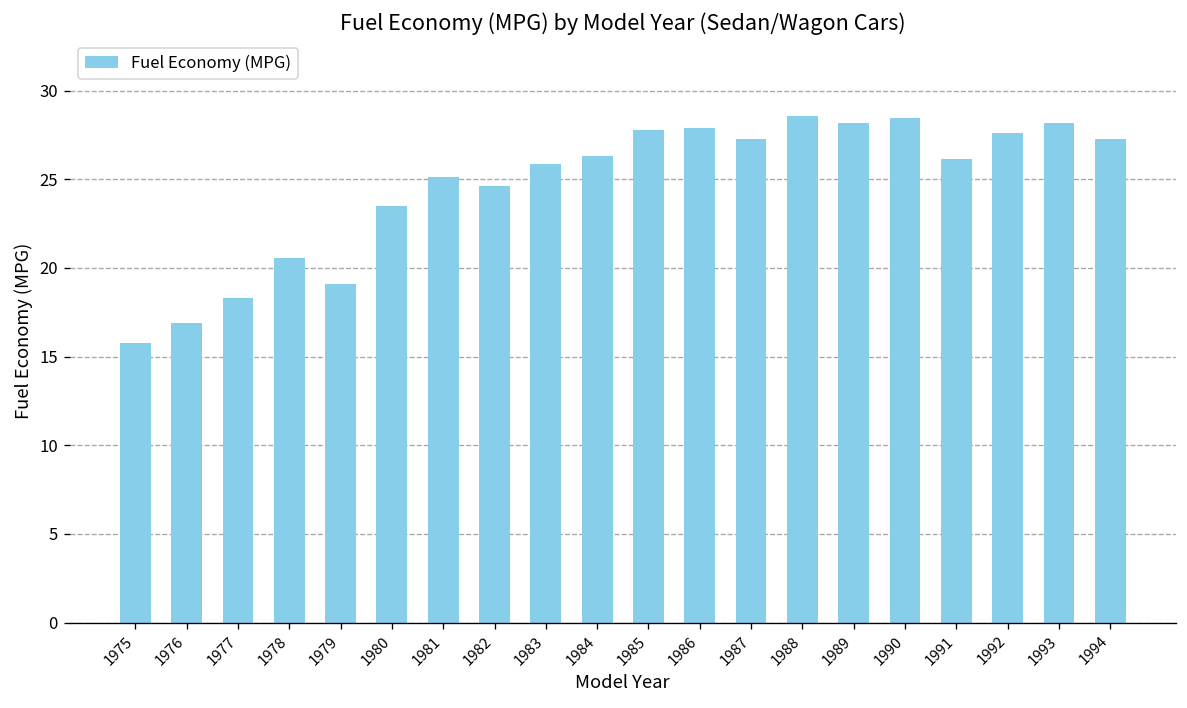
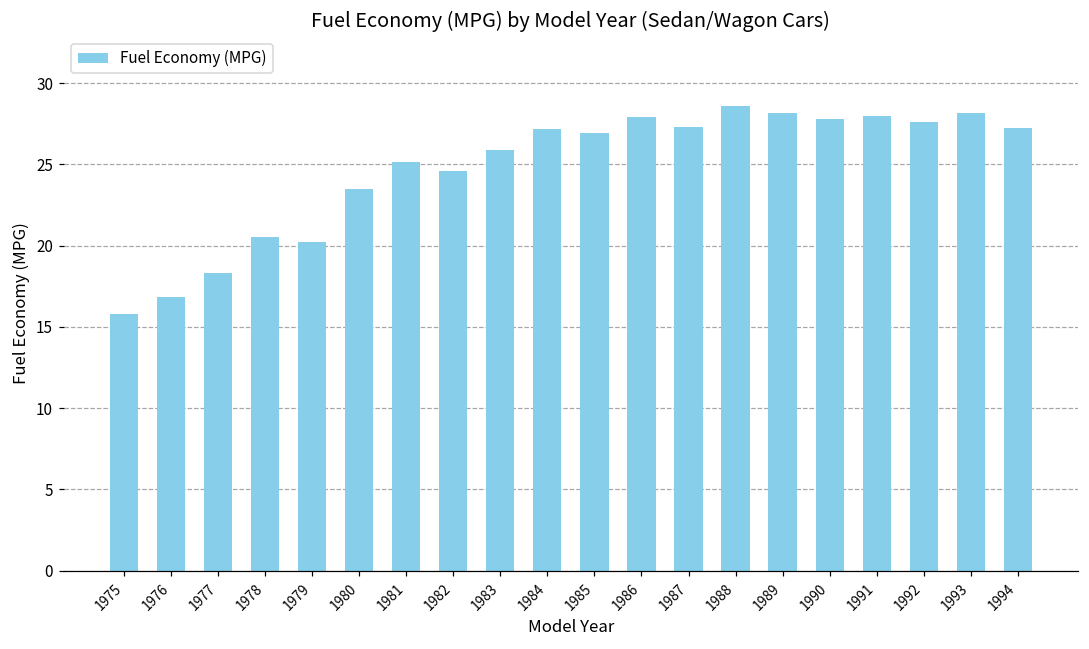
1979: 19.1 -> 20.3
1984: 26.3 -> 27.2
1985: 27.8 -> 27.0
1990: 28.4 -> 27.8
1991: 26.1 -> 28.0
